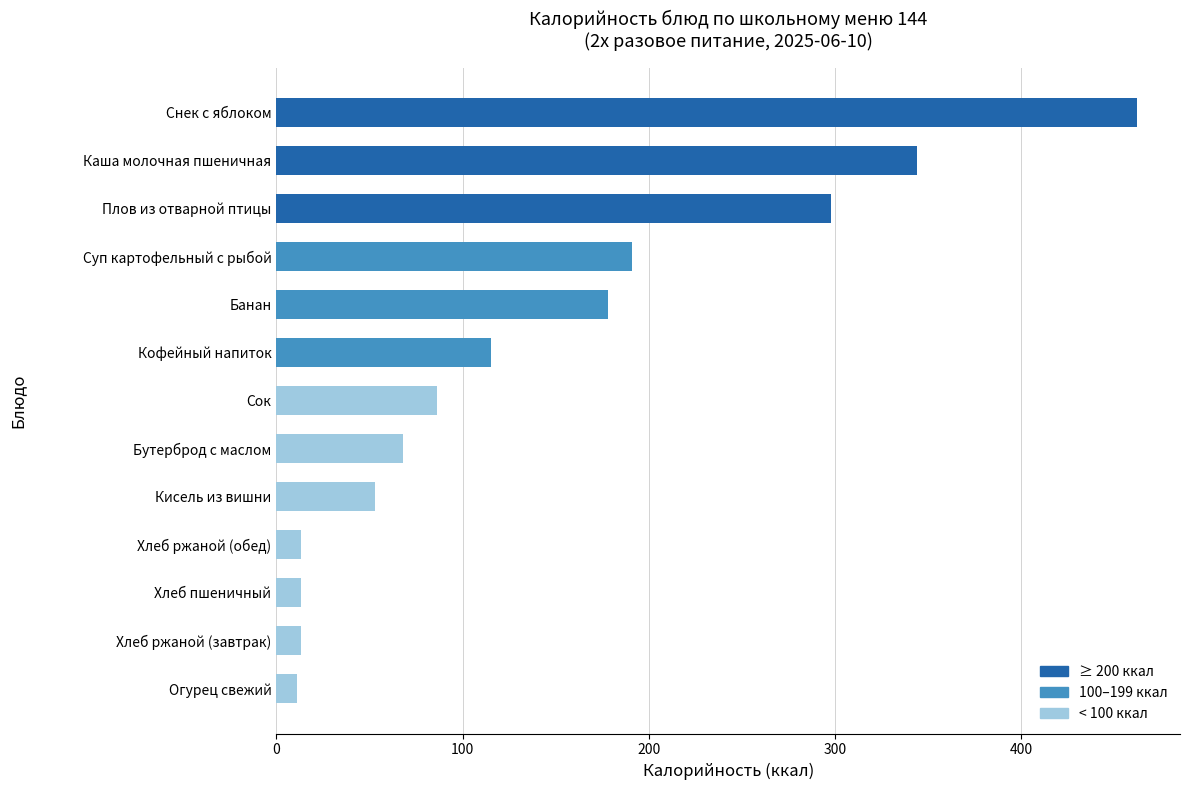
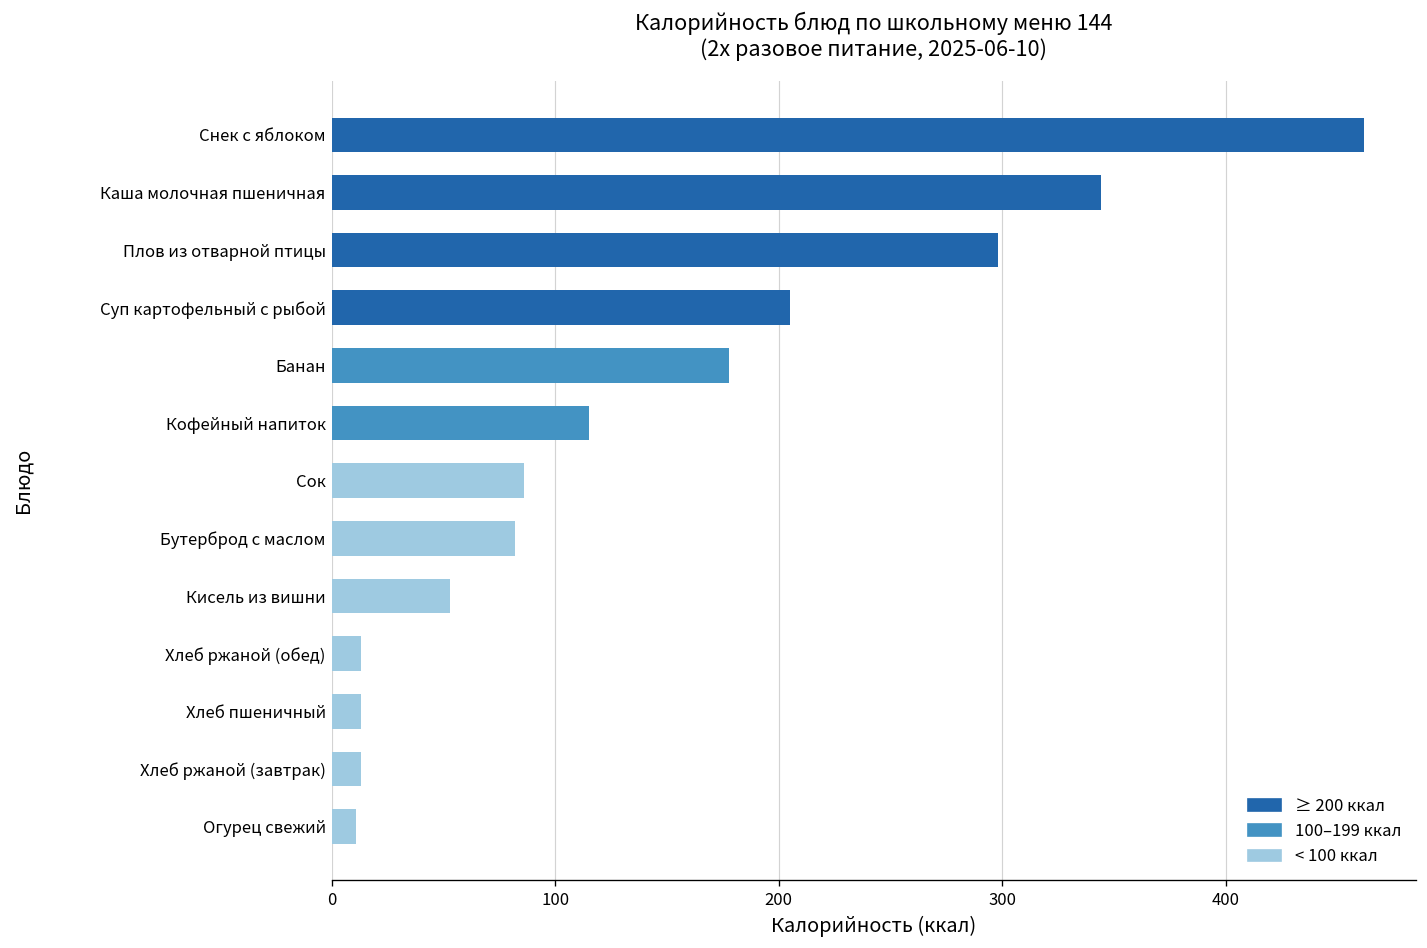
Суп картофельный с рыбой: 191 -> 205
Бутерброд с маслом: 68 -> 82
